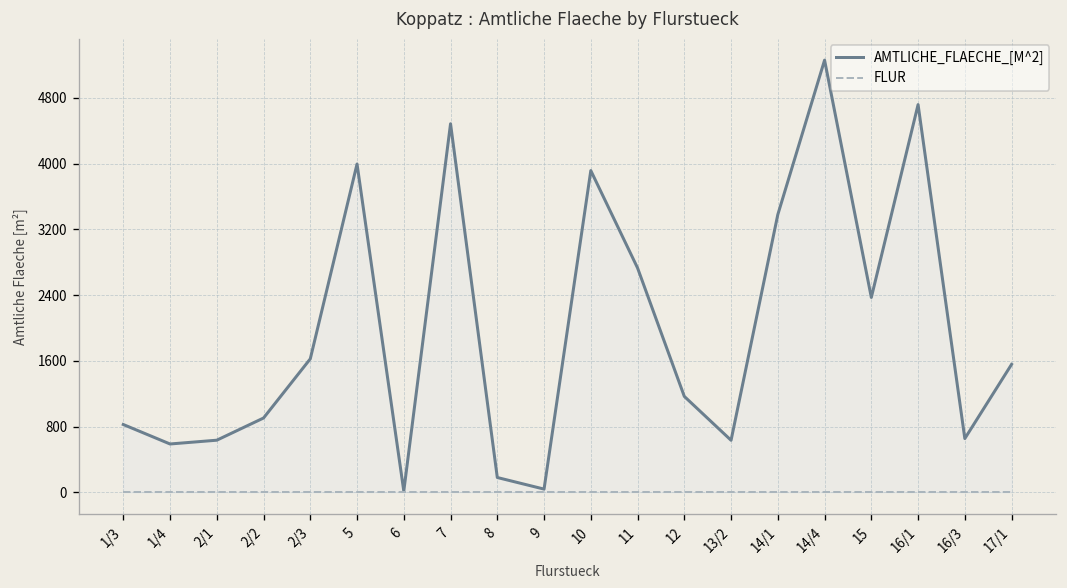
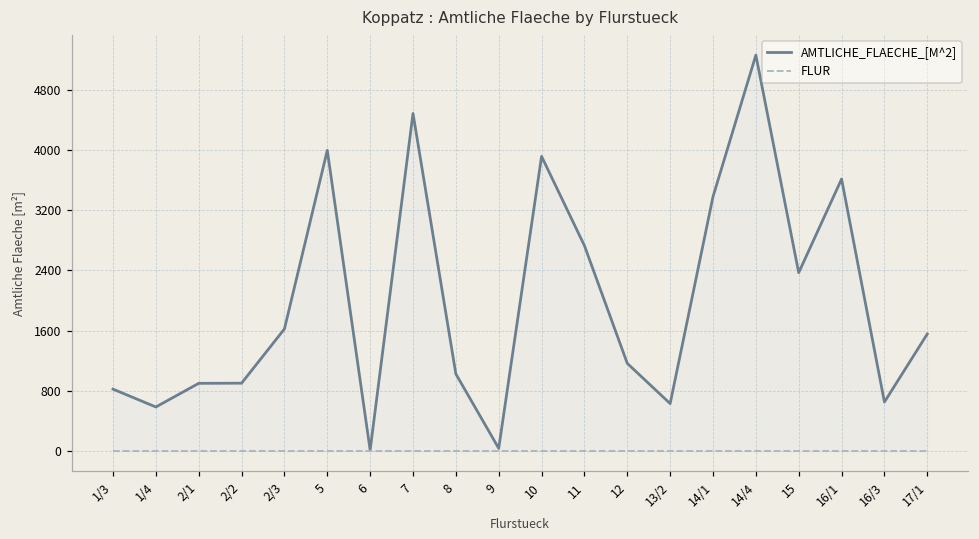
AMTLICHE_FLAECHE_[M^2], 2/1: 600 -> 900
AMTLICHE_FLAECHE_[M^2], 8: 200 -> 1000
AMTLICHE_FLAECHE_[M^2], 16/1: 4700 -> 3600
